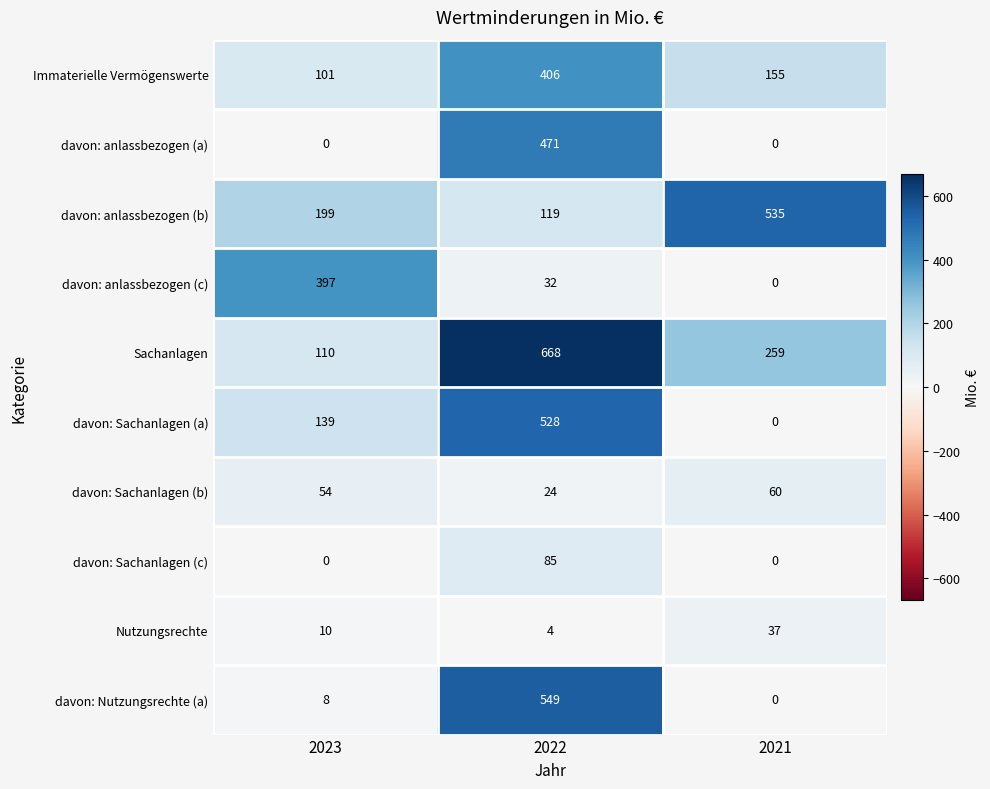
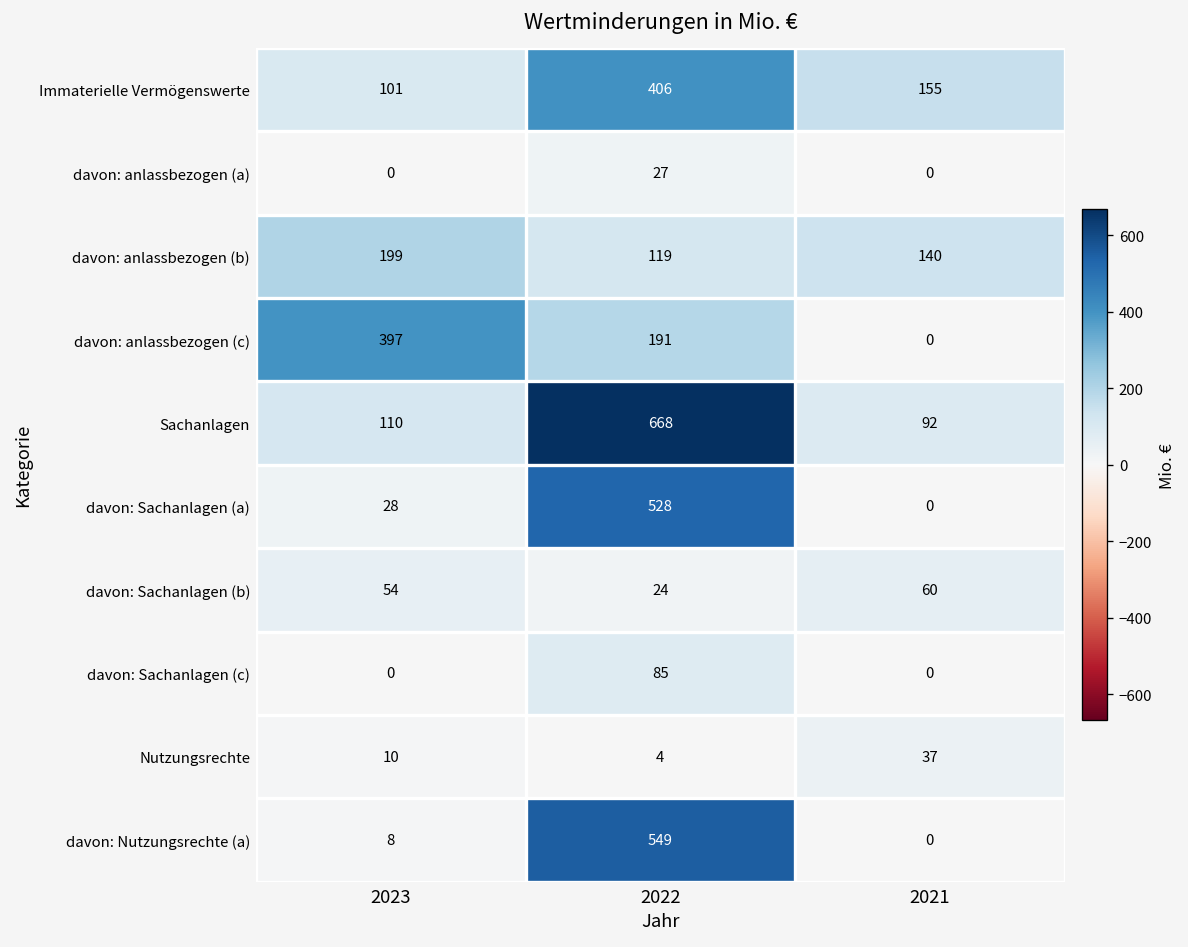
davon: anlassbezogen (a), 2022: 471 -> 27
davon: anlassbezogen (b), 2021: 535 -> 140
davon: anlassbezogen (c), 2022: 32 -> 191
Sachanlagen, 2021: 259 -> 92
davon: Sachanlagen (a), 2023: 139 -> 28
